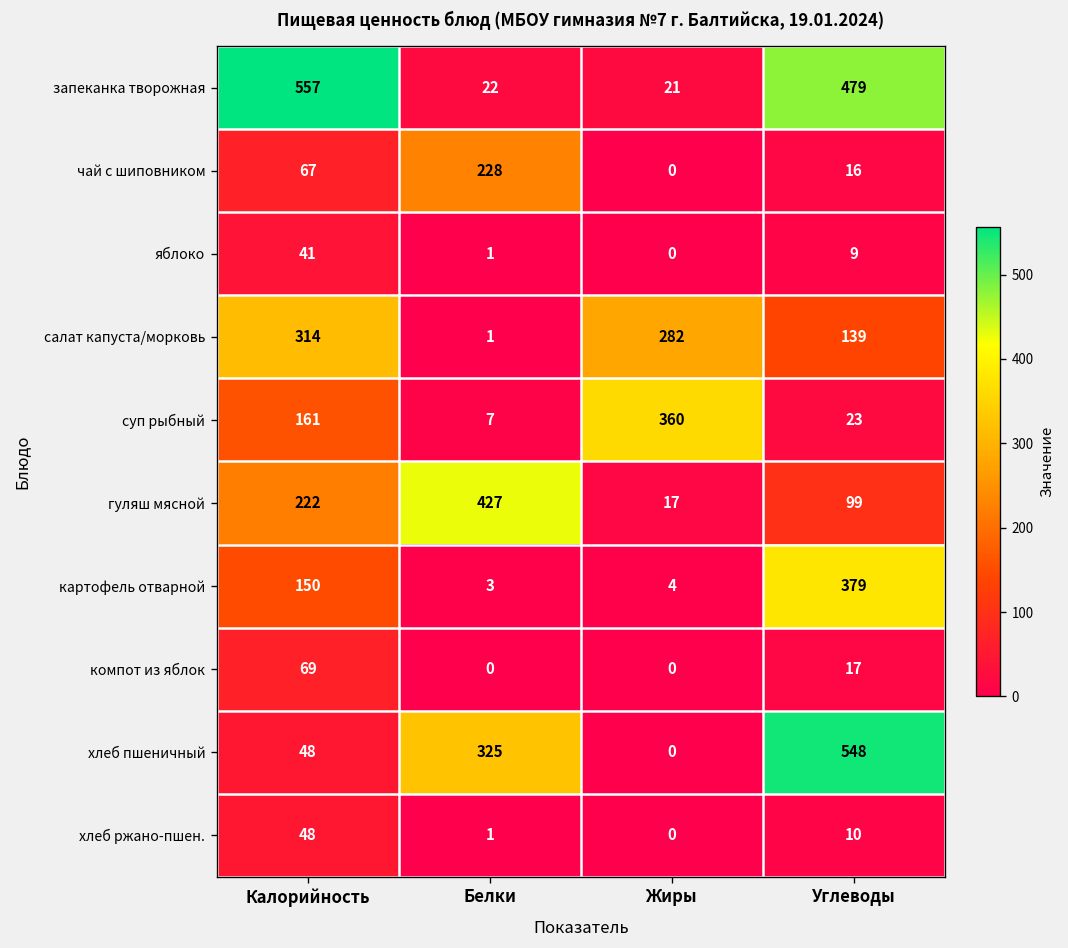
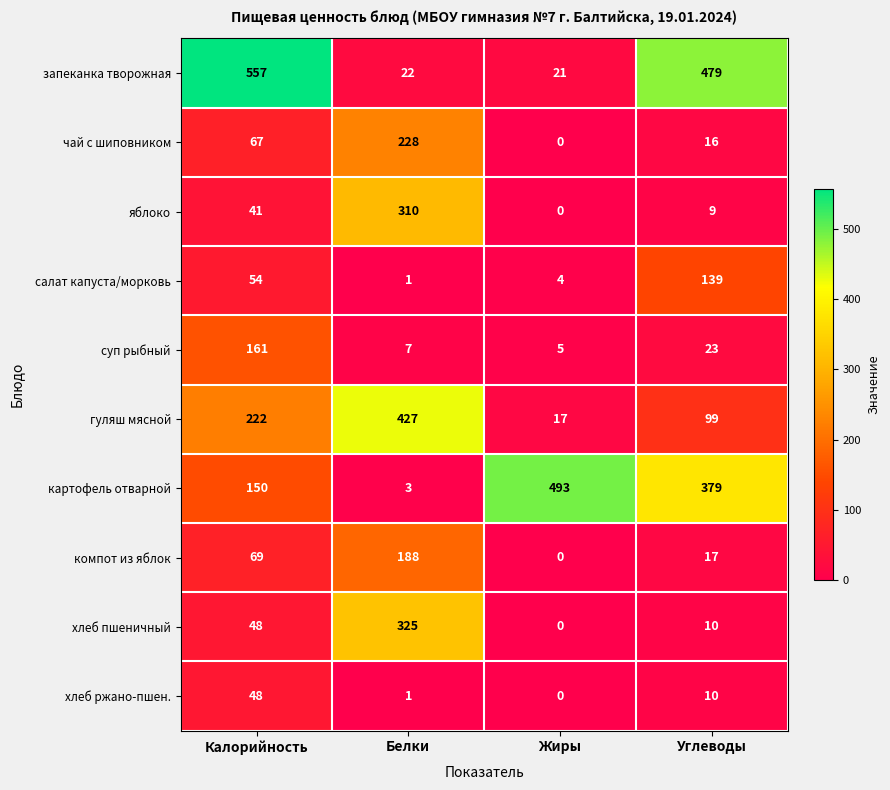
яблоко, Белки: 1 -> 310
салат капуста/морковь, Калорийность: 314 -> 54
салат капуста/морковь, Жиры: 282 -> 4
суп рыбный, Жиры: 360 -> 5
картофель отварной, Жиры: 4 -> 493
компот из яблок, Белки: 0 -> 188
хлеб пшеничный, Углеводы: 548 -> 10
